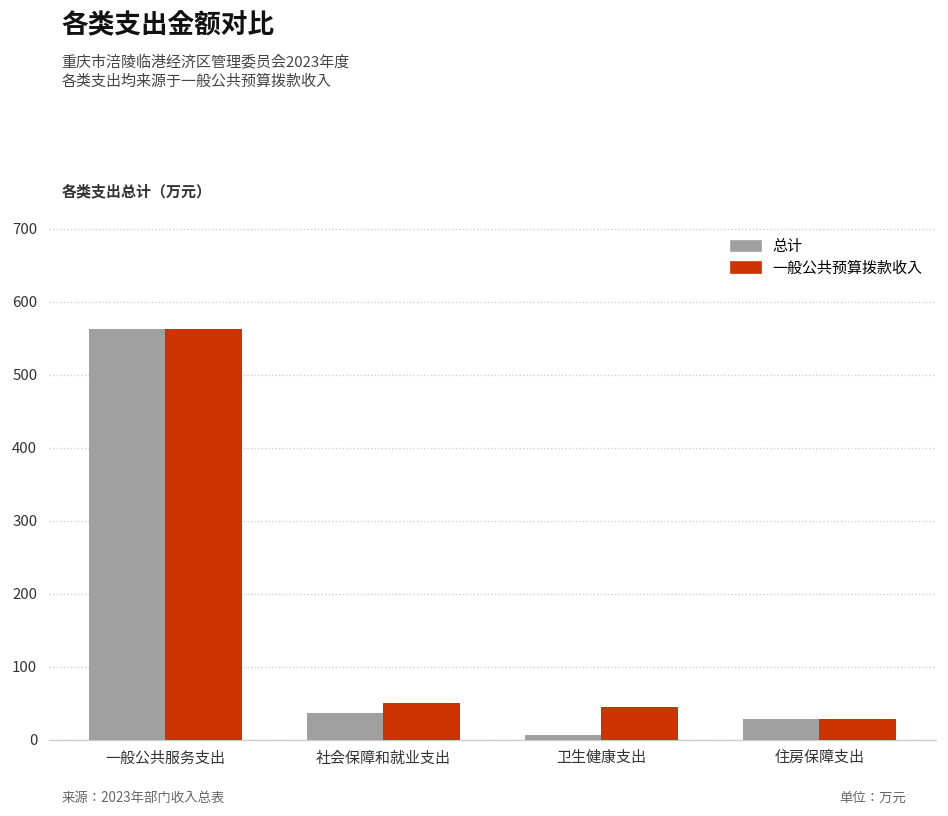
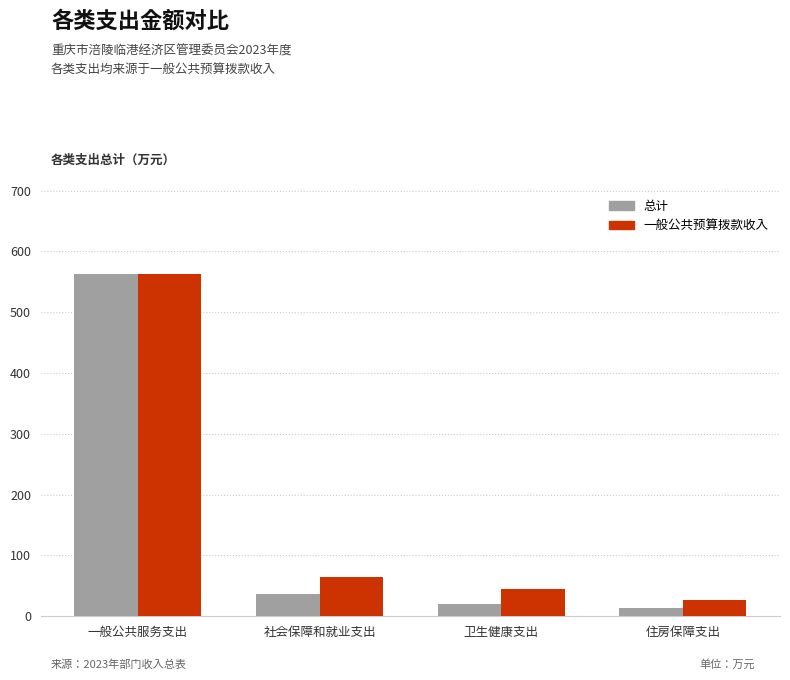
一般公共预算拨款收入, 社会保障和就业支出: 50 -> 60
总计, 卫生健康支出: 10 -> 20
总计, 住房保障支出: 30 -> 10
